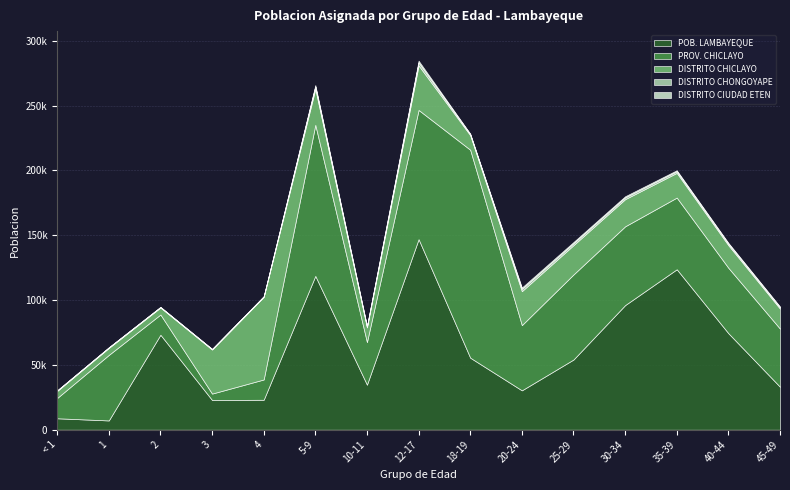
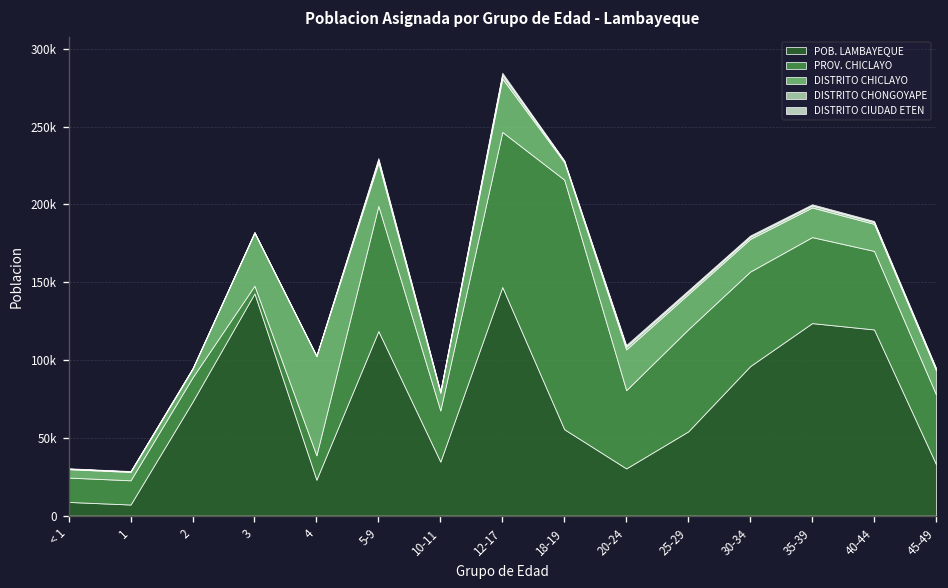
PROV. CHICLAYO, 1: 51000 -> 16000
POB. LAMBAYEQUE, 3: 23000 -> 143000
PROV. CHICLAYO, 5-9: 116000 -> 80000
POB. LAMBAYEQUE, 40-44: 74000 -> 120000
